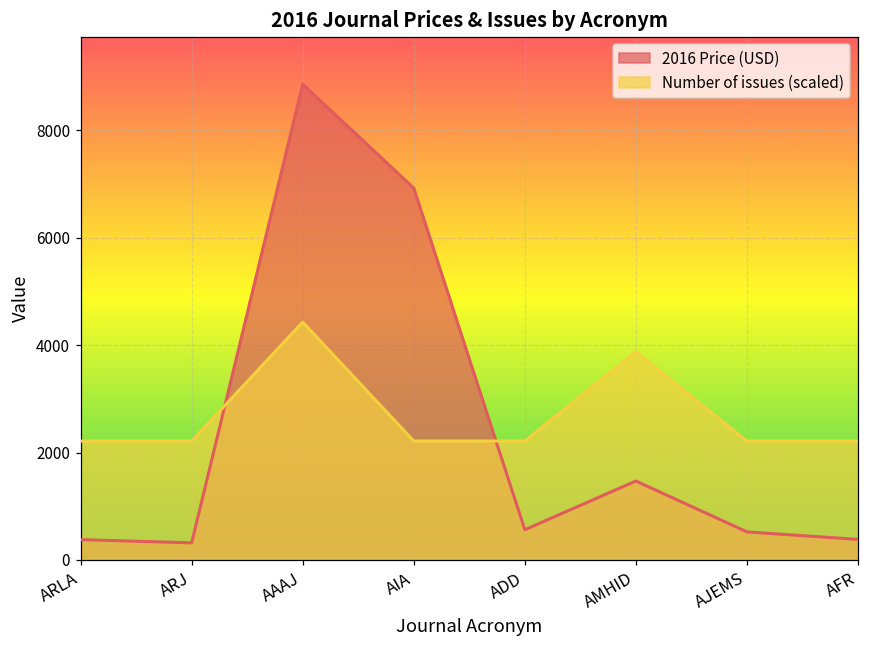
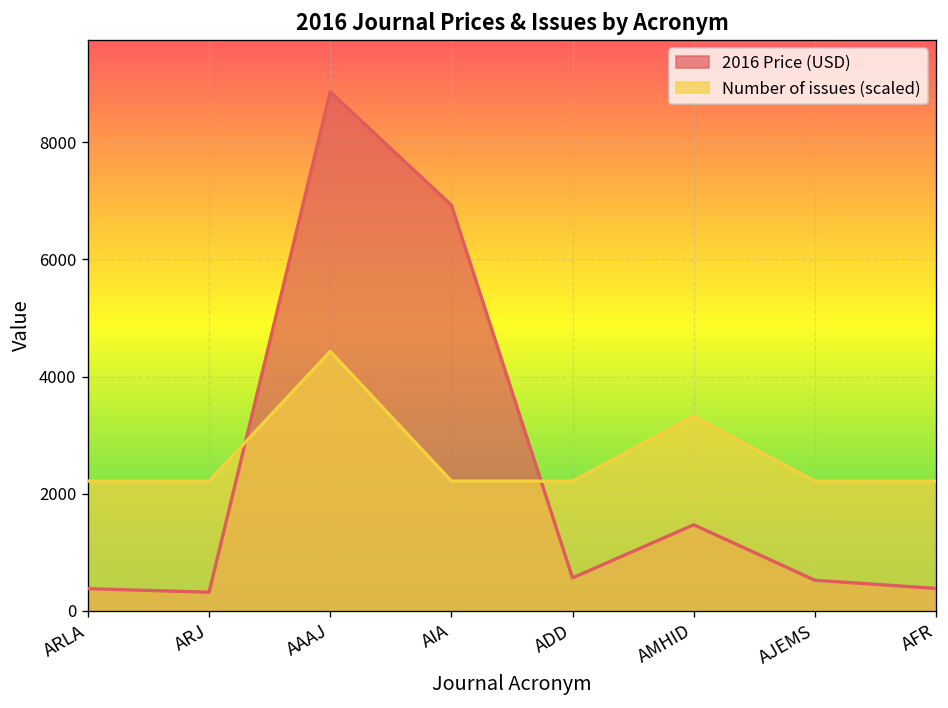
Number of issues (scaled), AMHID: 3900 -> 3300
